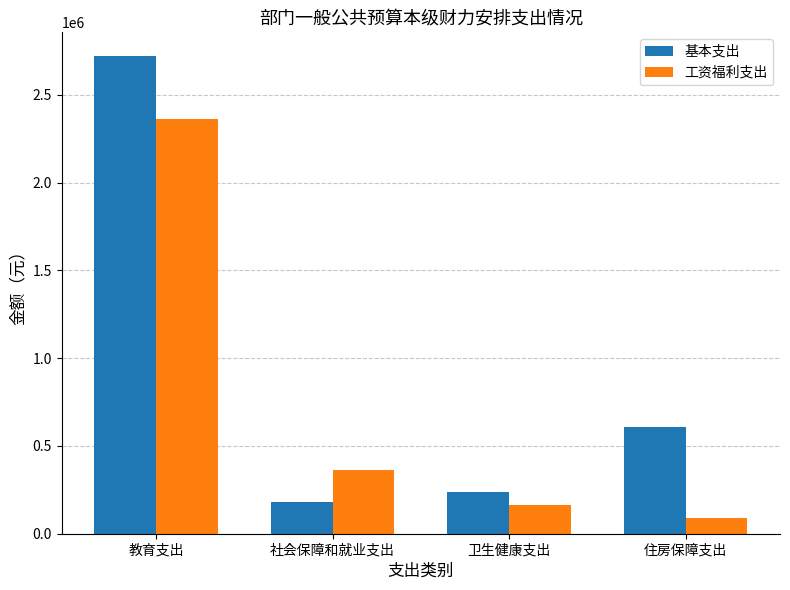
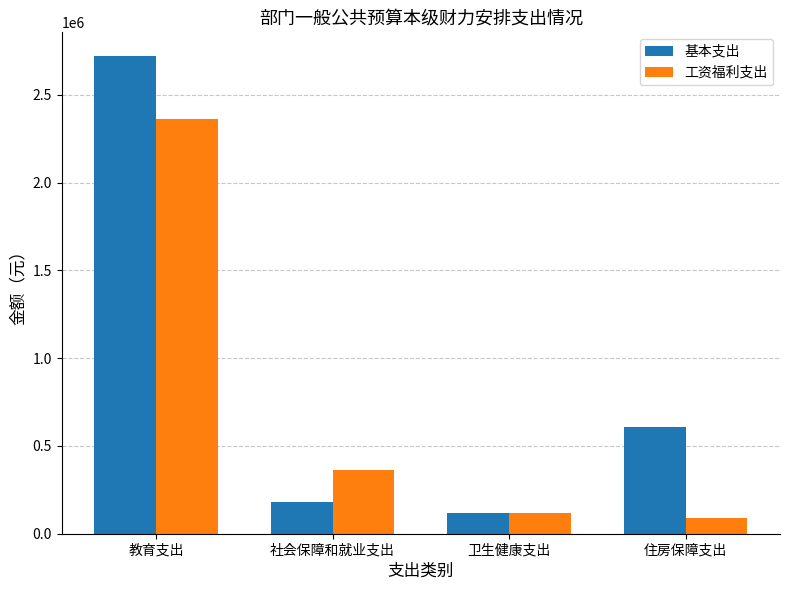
基本支出, 卫生健康支出: 240000 -> 120000
工资福利支出, 卫生健康支出: 160000 -> 120000
